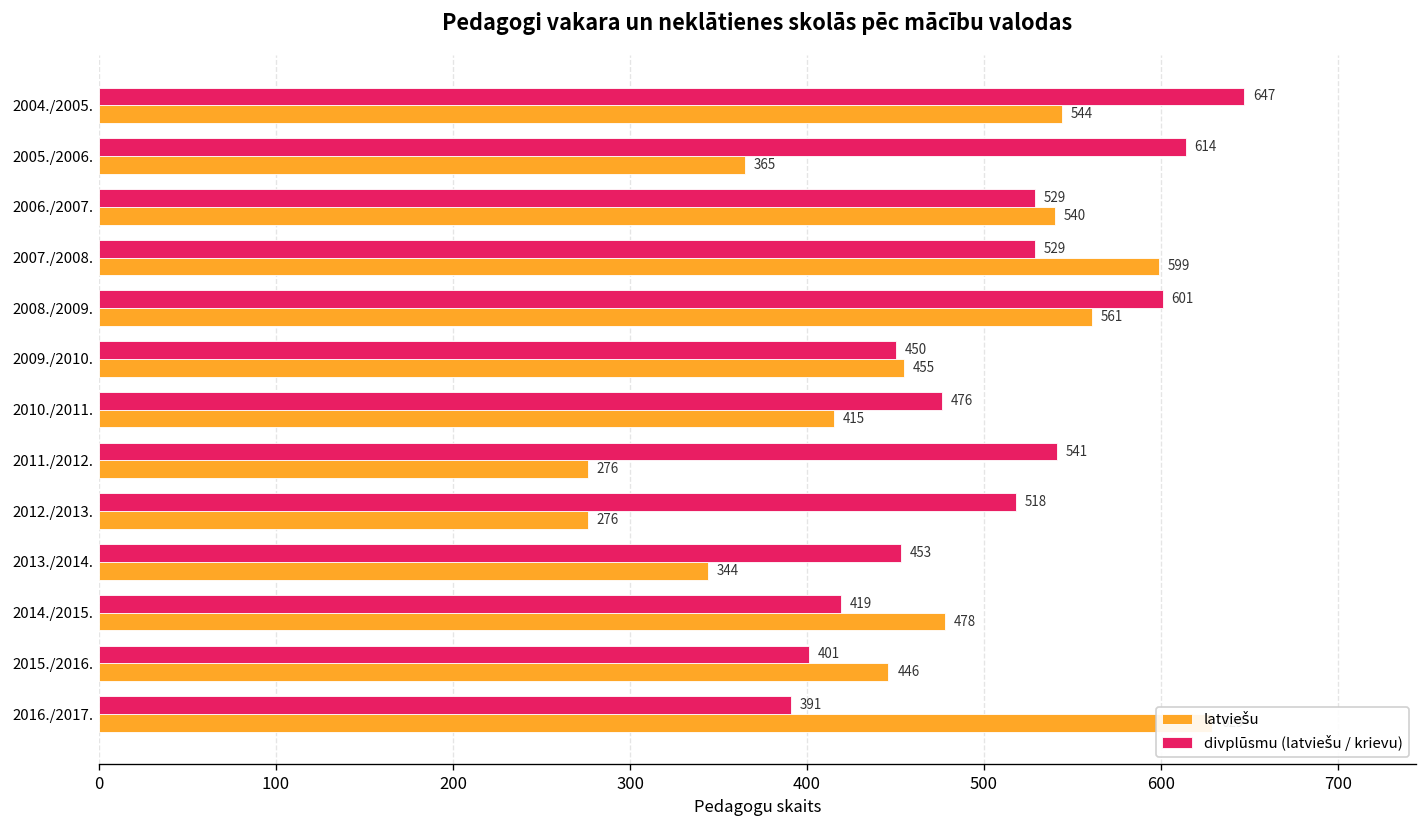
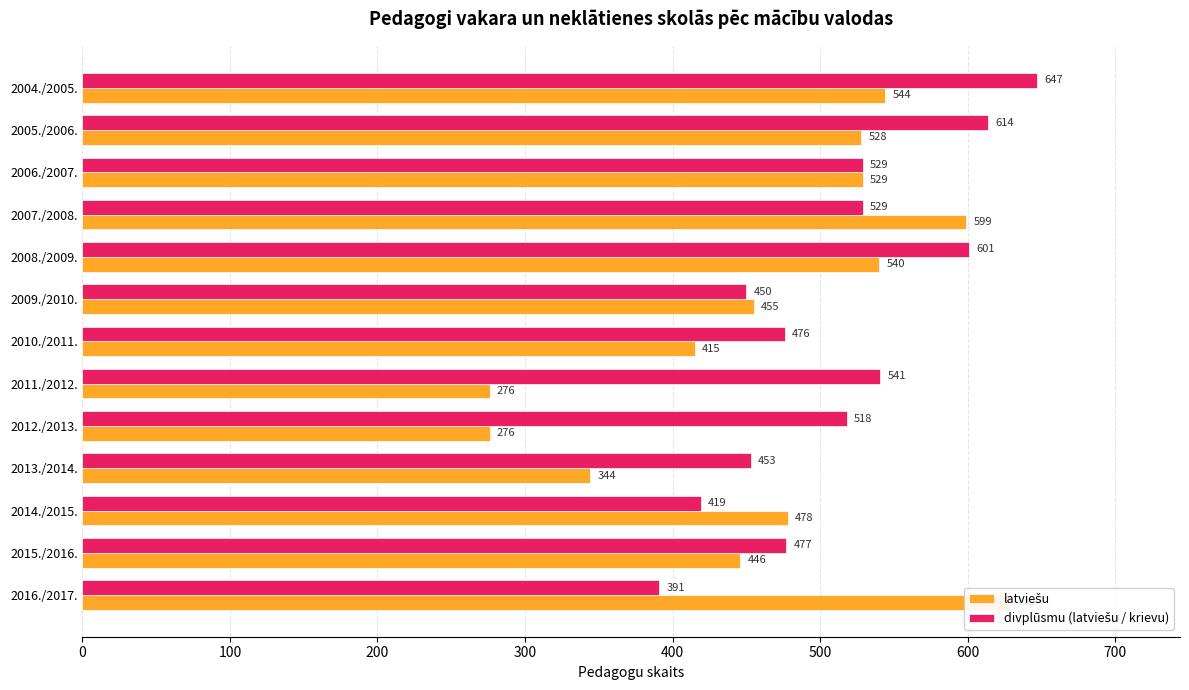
latviešu, 2005./2006.: 365 -> 528
latviešu, 2006./2007.: 540 -> 529
latviešu, 2008./2009.: 561 -> 540
divplūsmu (latviešu / krievu), 2015./2016.: 401 -> 477
